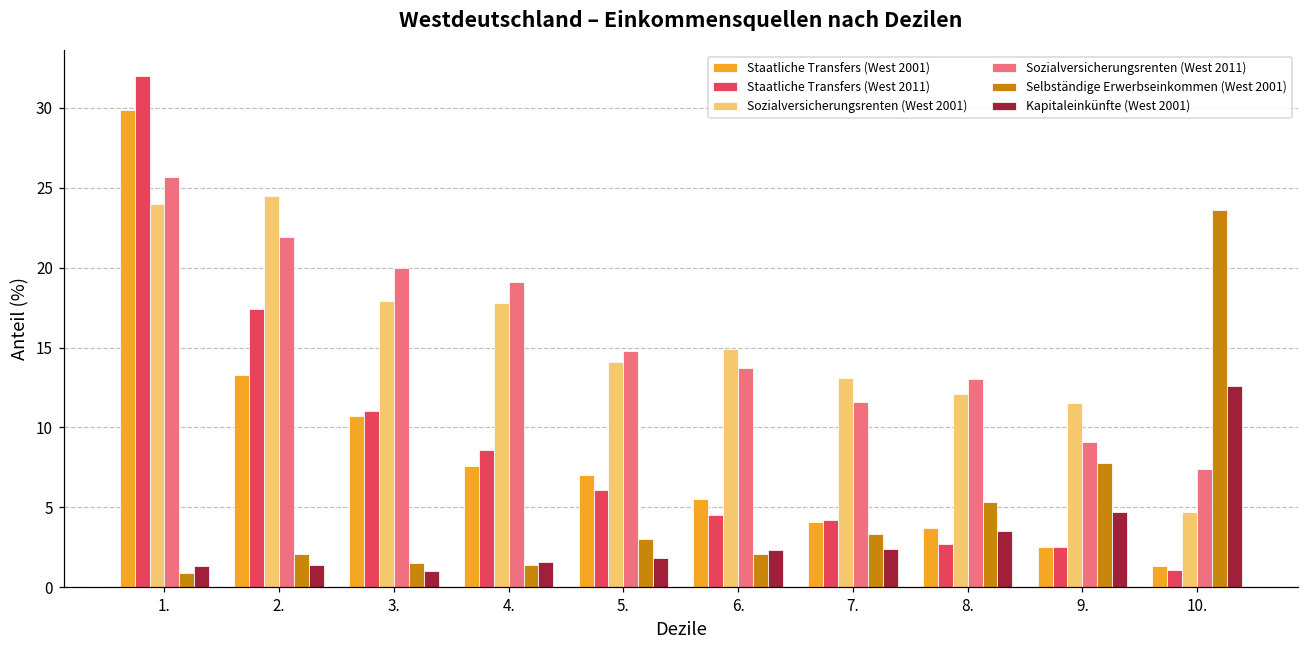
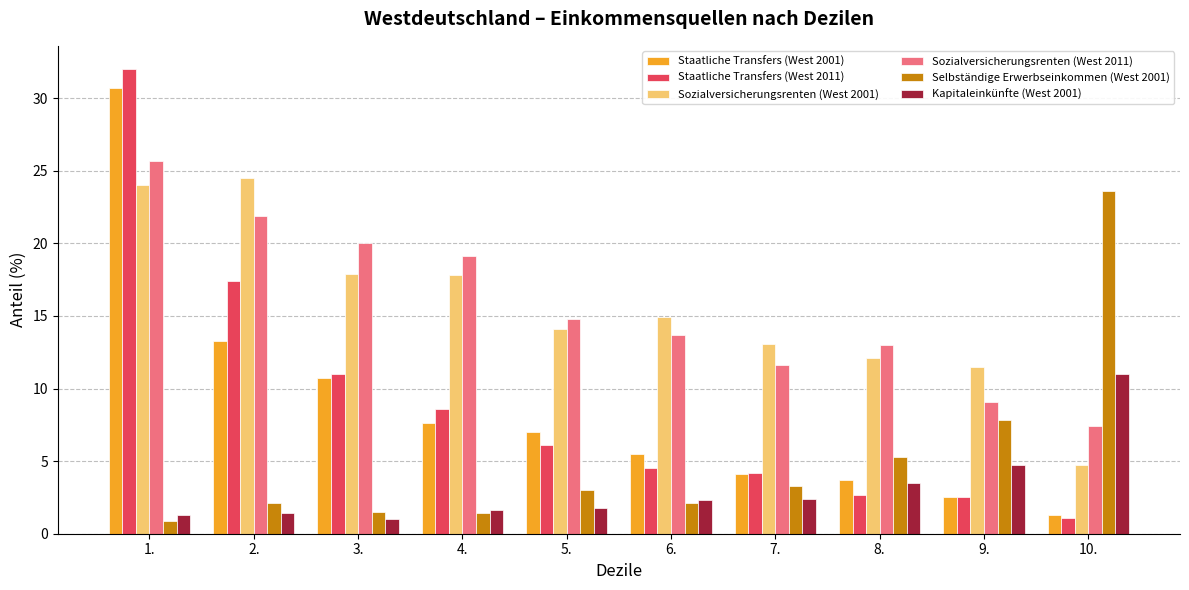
Staatliche Transfers (West 2001), 1.: 29.9 -> 30.7
Kapitaleinkünfte (West 2001), 10.: 12.6 -> 11.0
